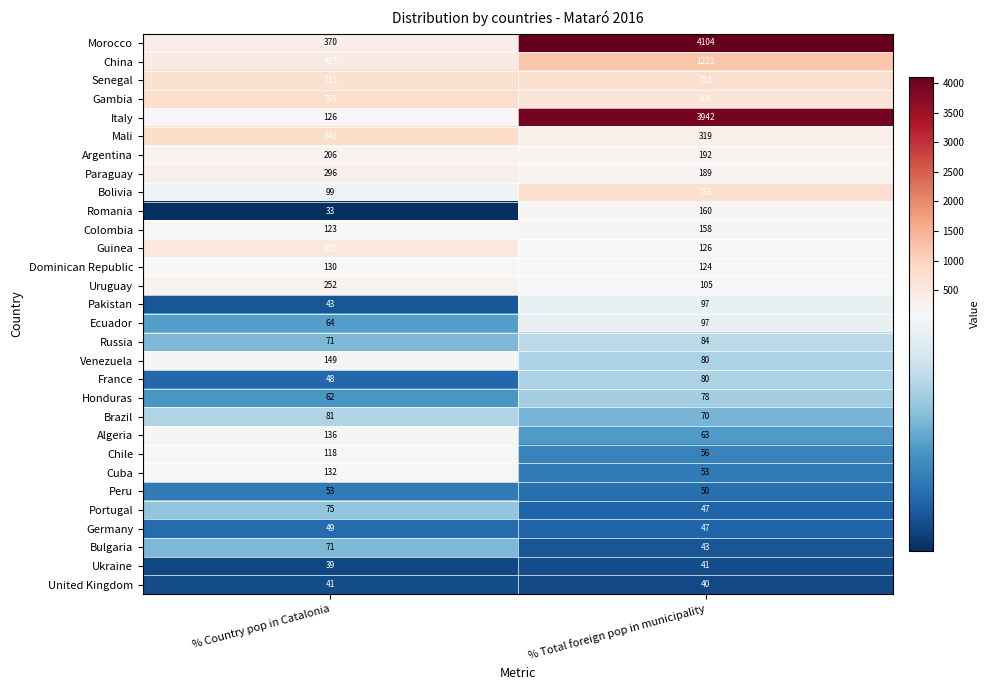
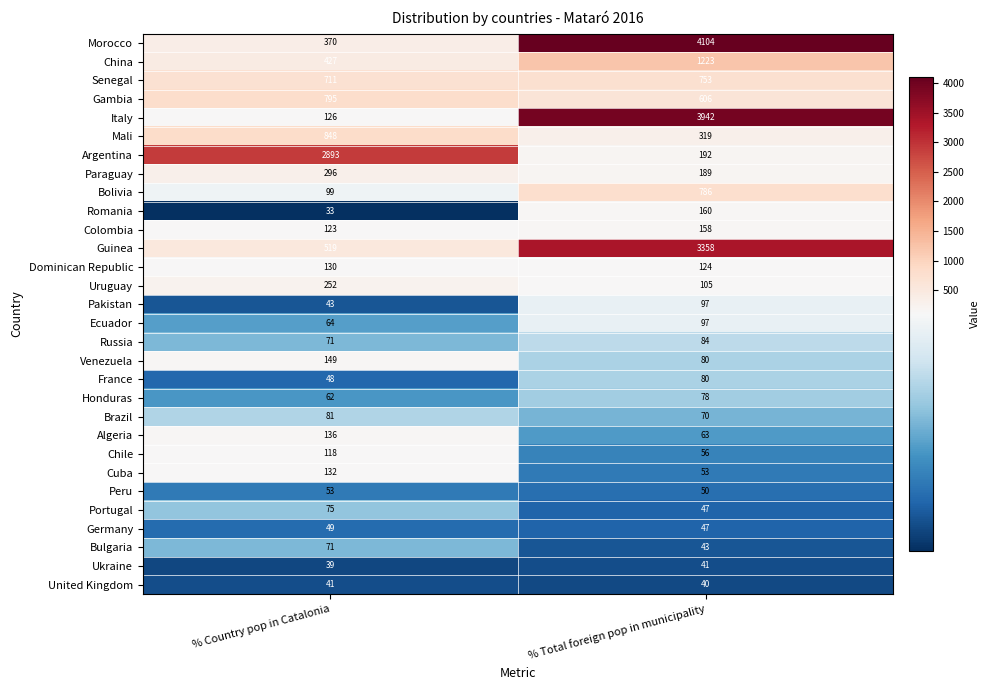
Argentina, % Country pop in Catalonia: 206 -> 2893
Guinea, % Total foreign pop in municipality: 126 -> 3358
